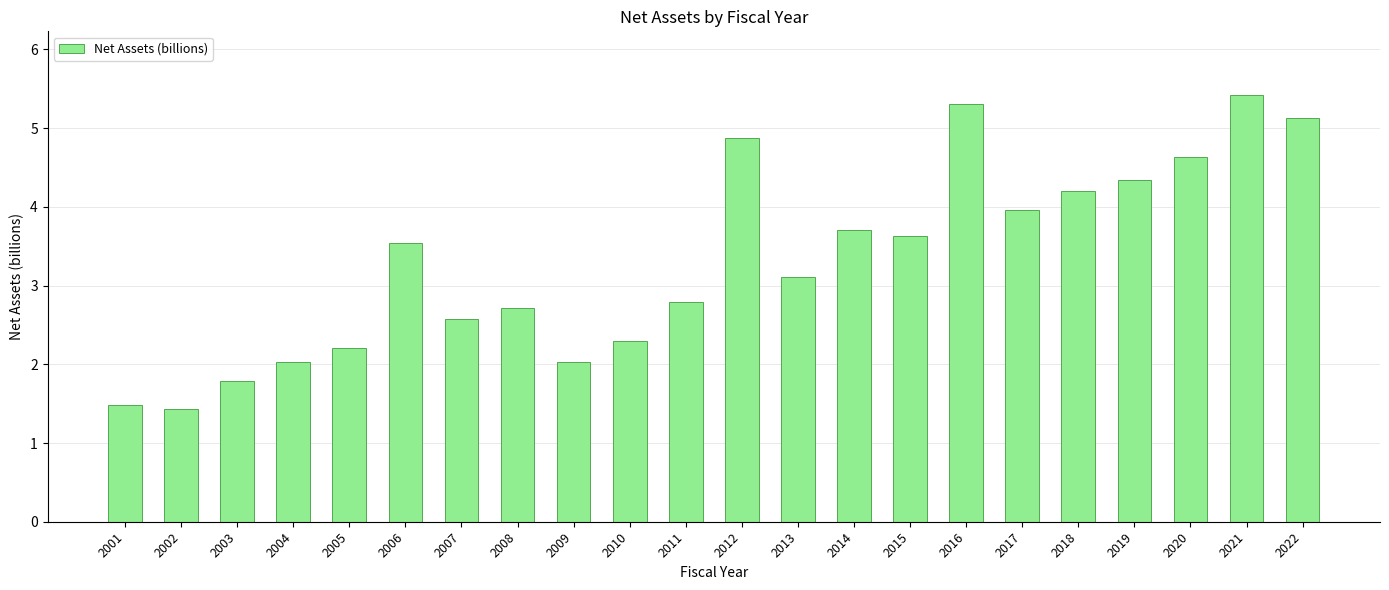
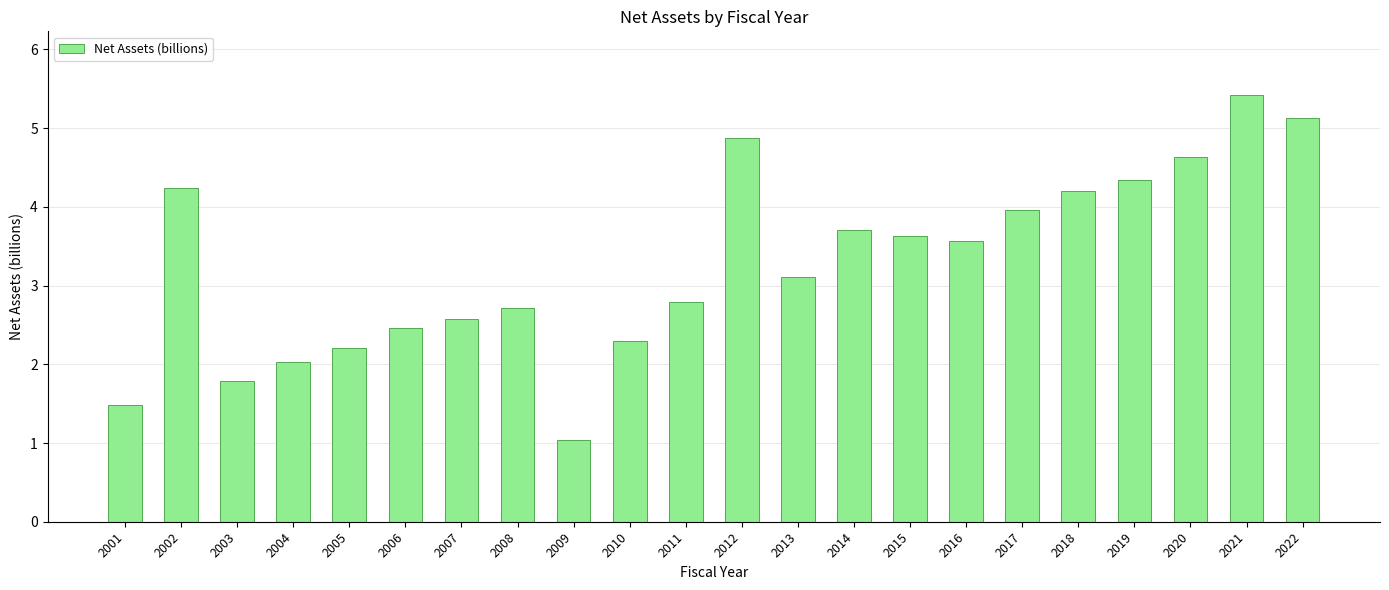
2002: 1.4 -> 4.2
2006: 3.5 -> 2.5
2009: 2.0 -> 1.0
2016: 5.3 -> 3.6
